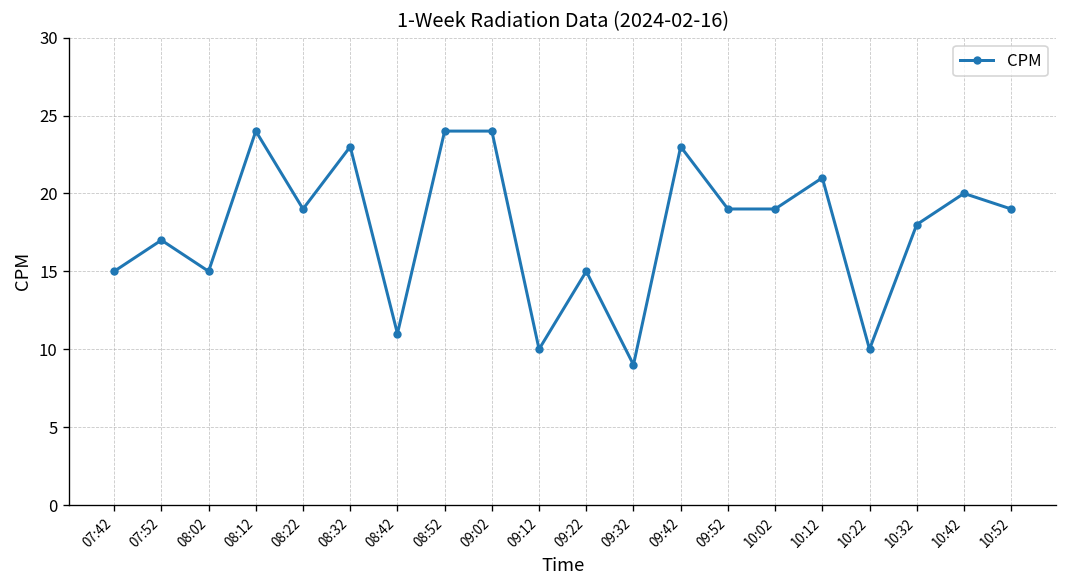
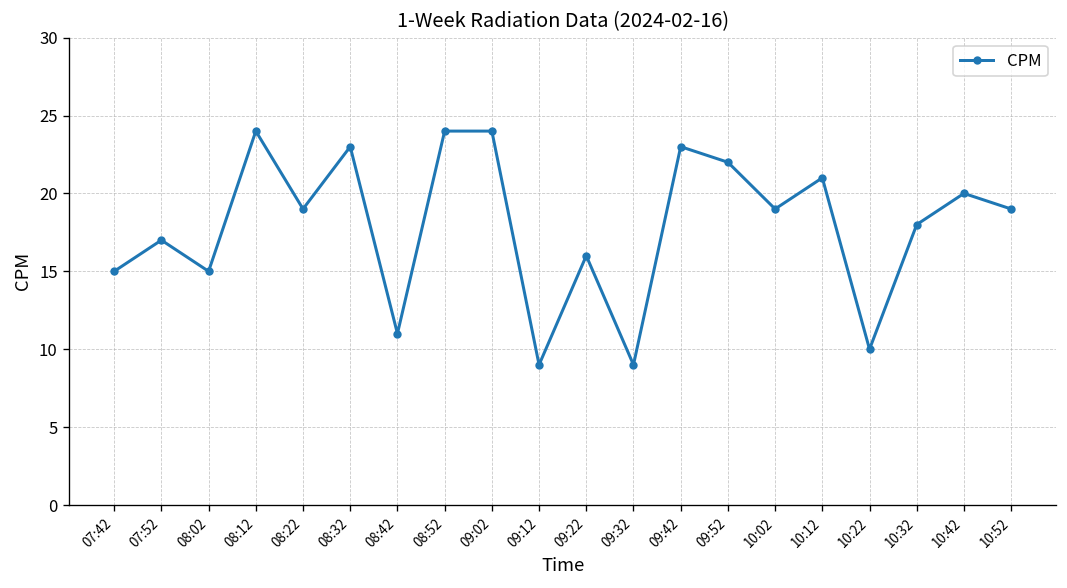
09:12: 10 -> 9
09:22: 15 -> 16
09:52: 19 -> 22
